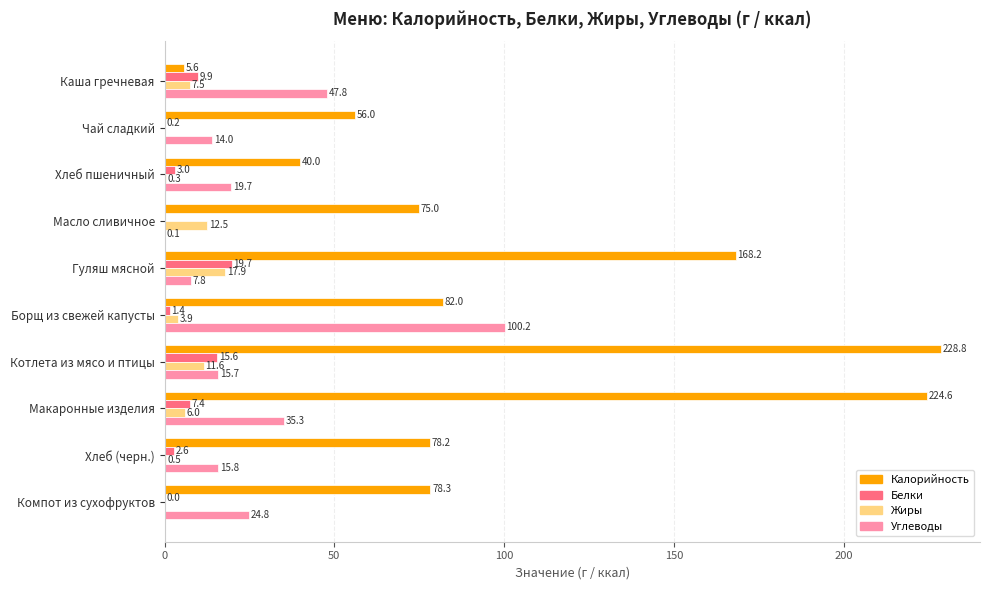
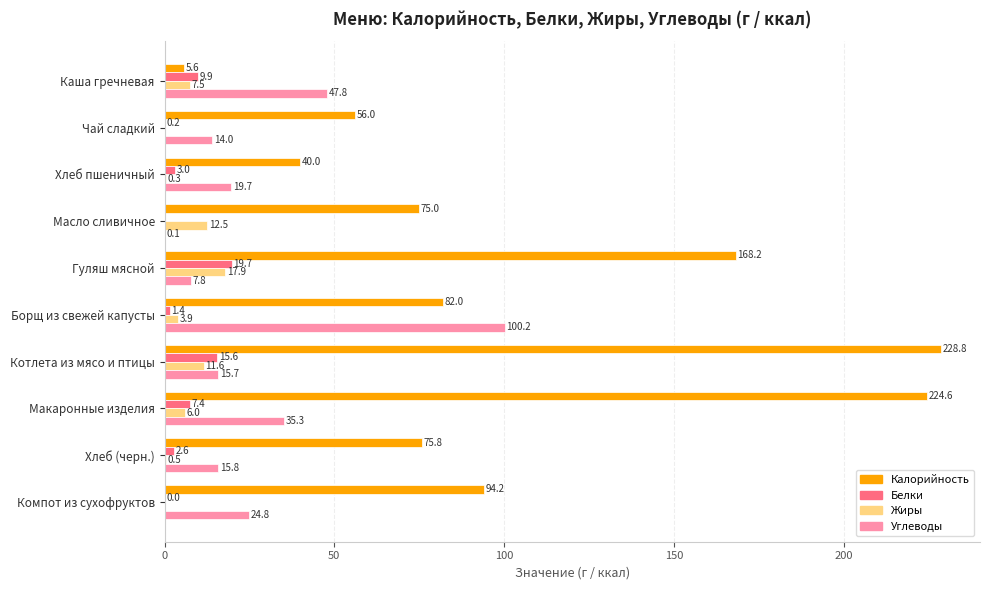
Калорийность, Хлеб (черн.): 78.2 -> 75.8
Калорийность, Компот из сухофруктов: 78.3 -> 94.2
